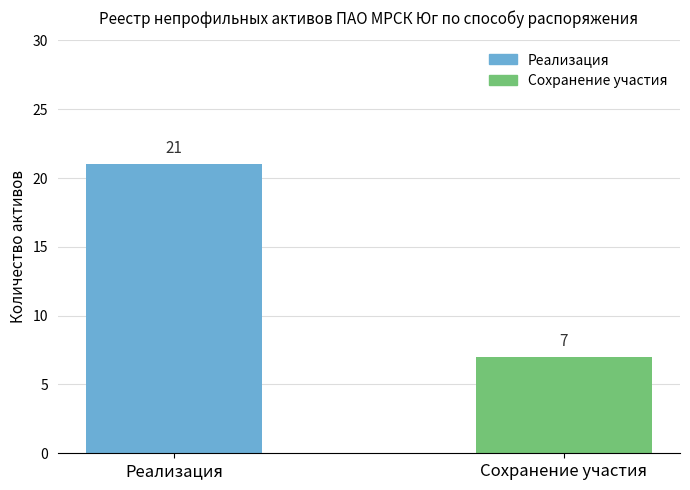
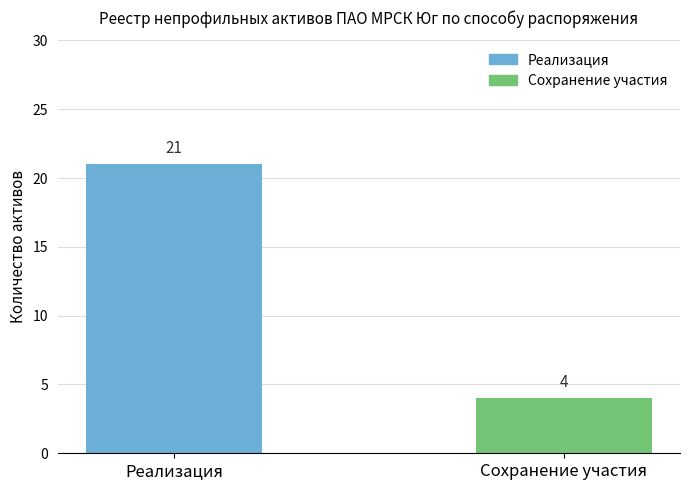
Сохранение участия: 7 -> 4
